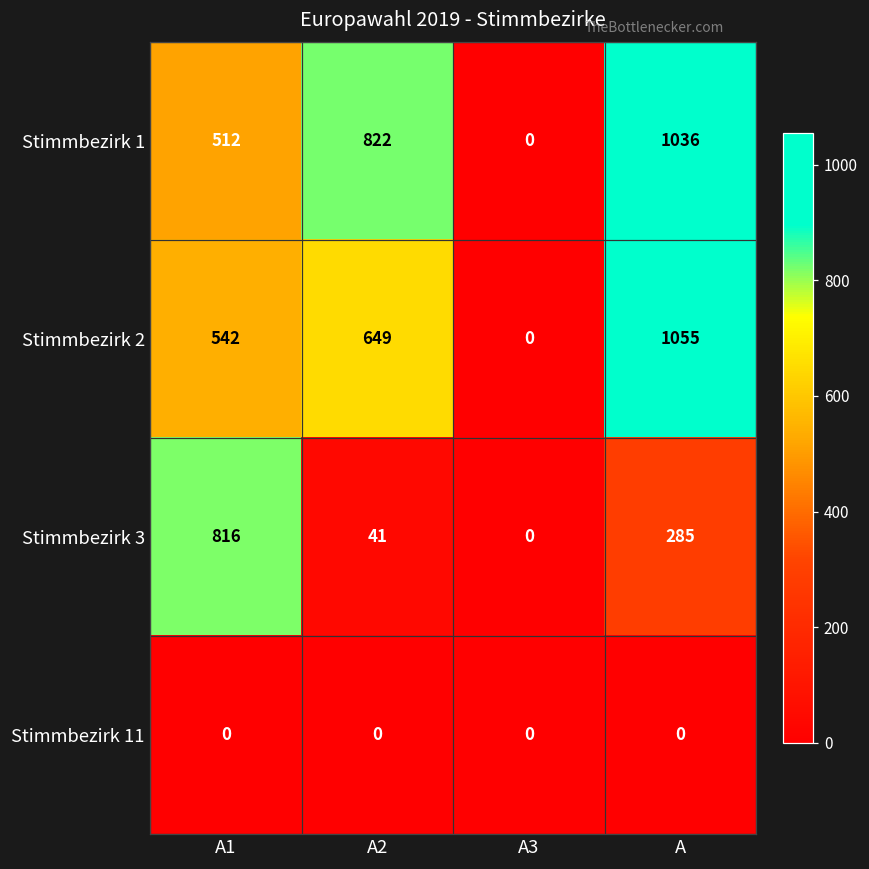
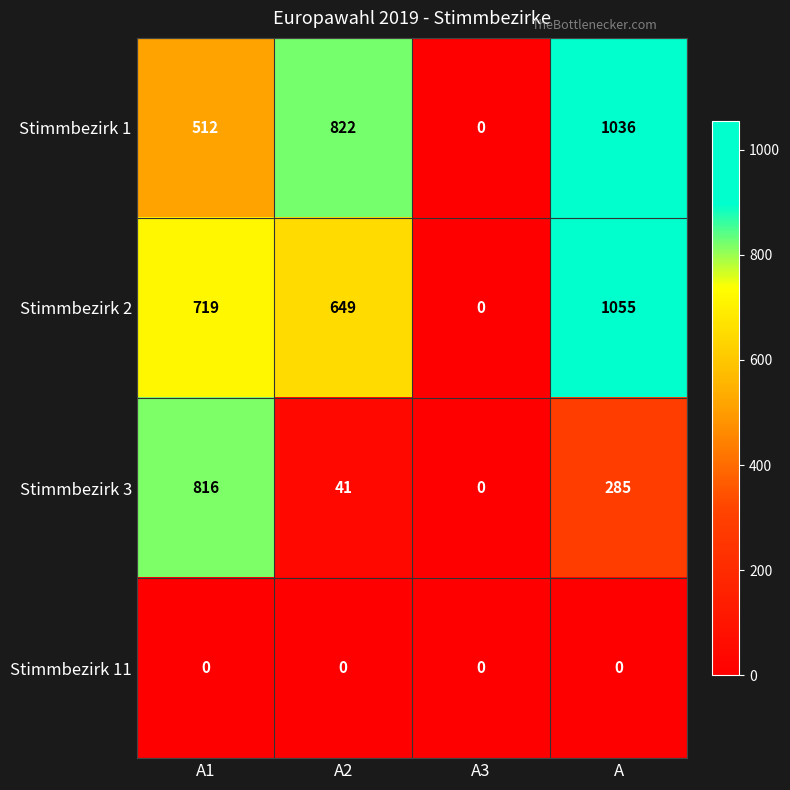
Stimmbezirk 2, A1: 542 -> 719
